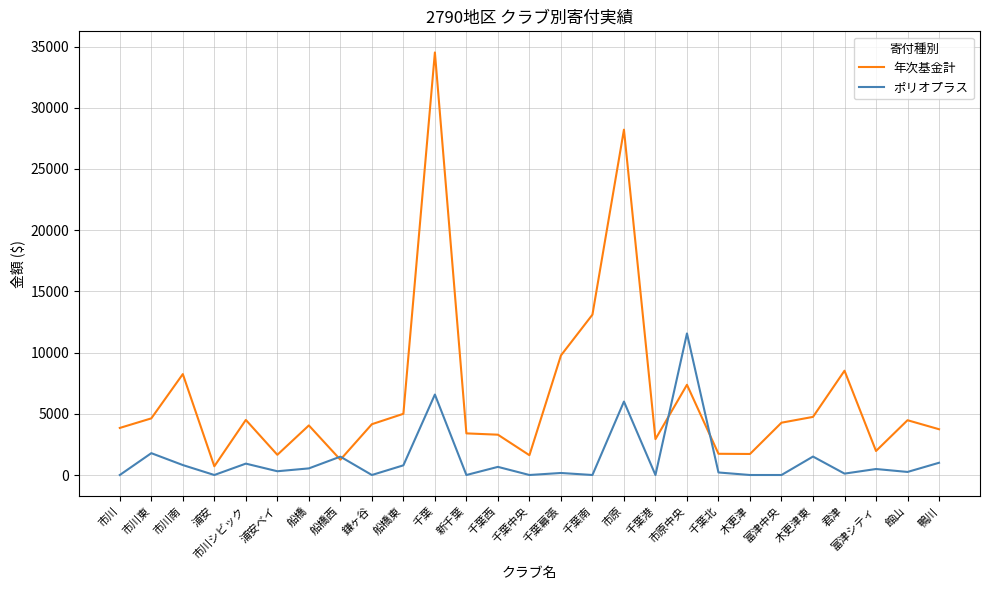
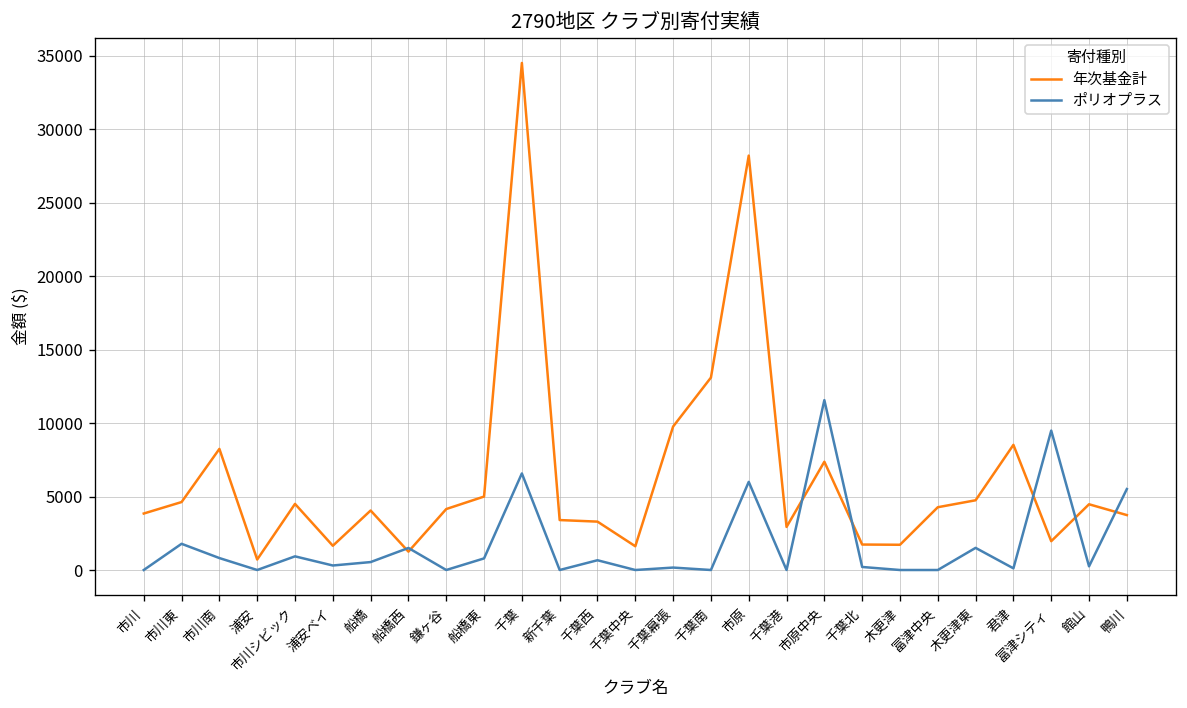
ポリオプラス, 富津シティ: 500 -> 9500
ポリオプラス, 鴨川: 1000 -> 5500
